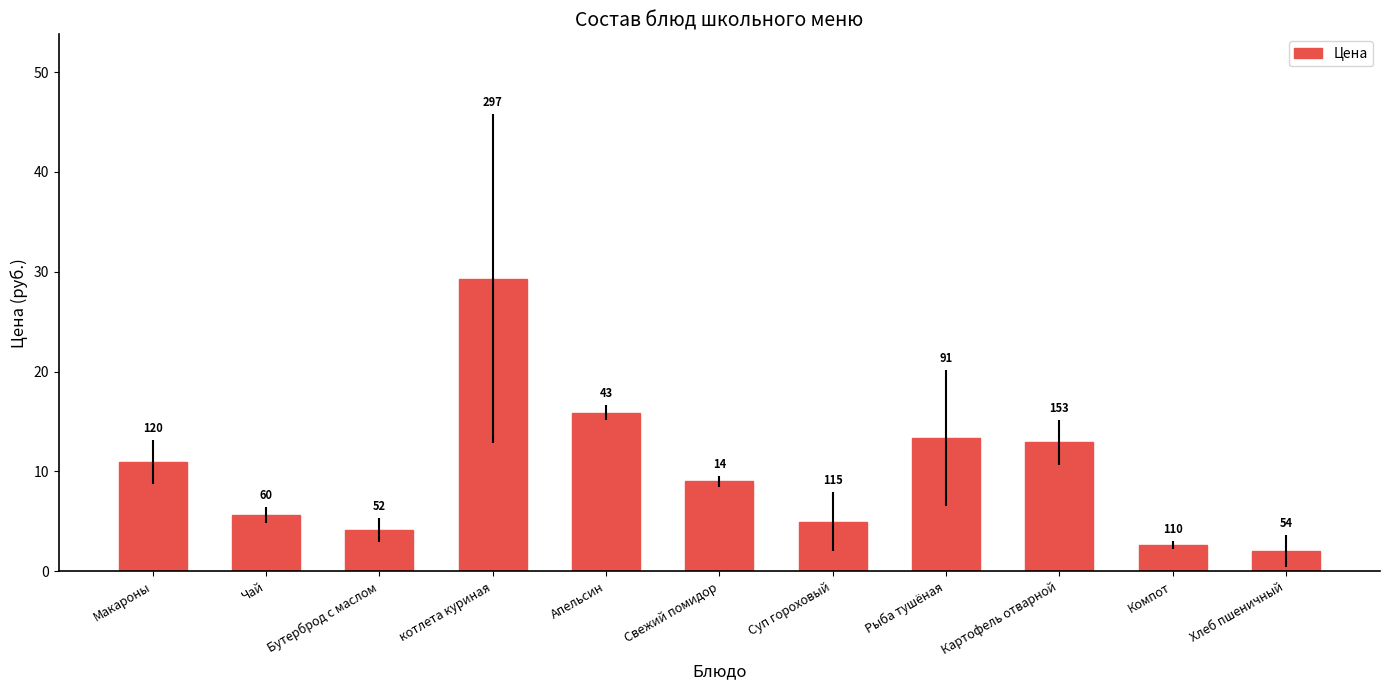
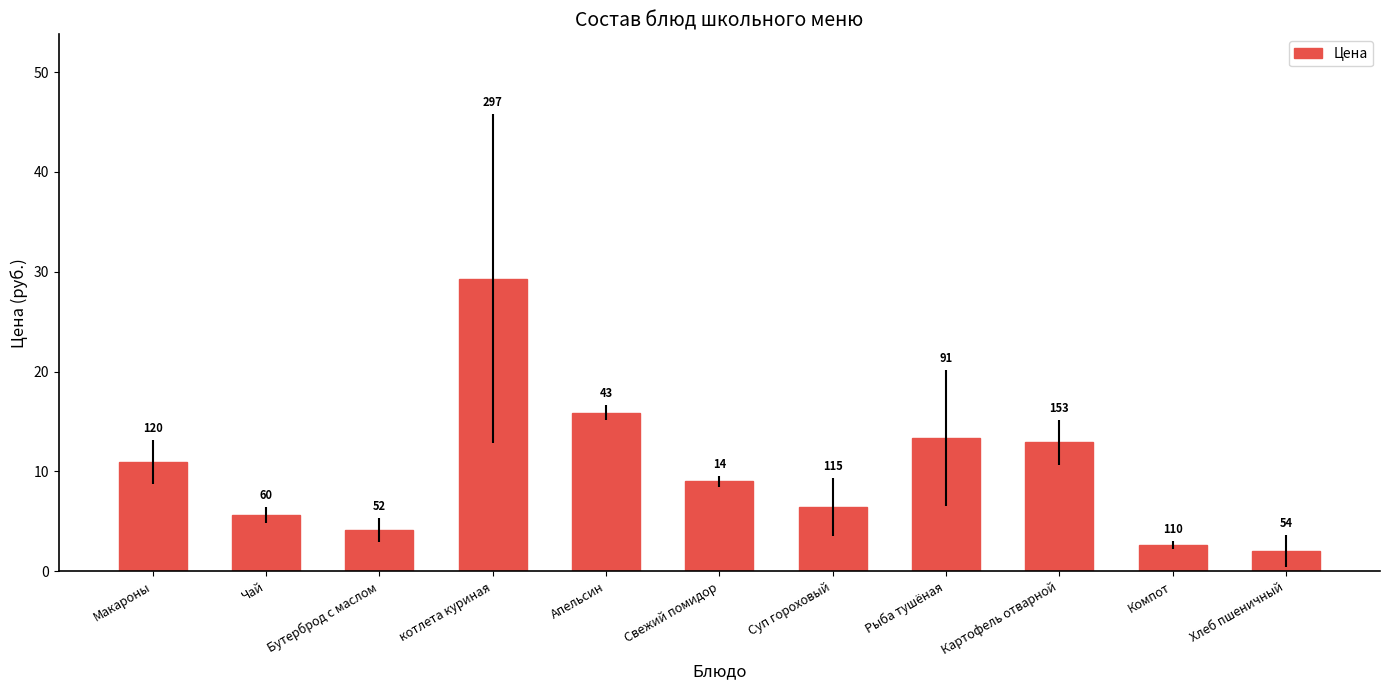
Суп гороховый: 5 -> 6
